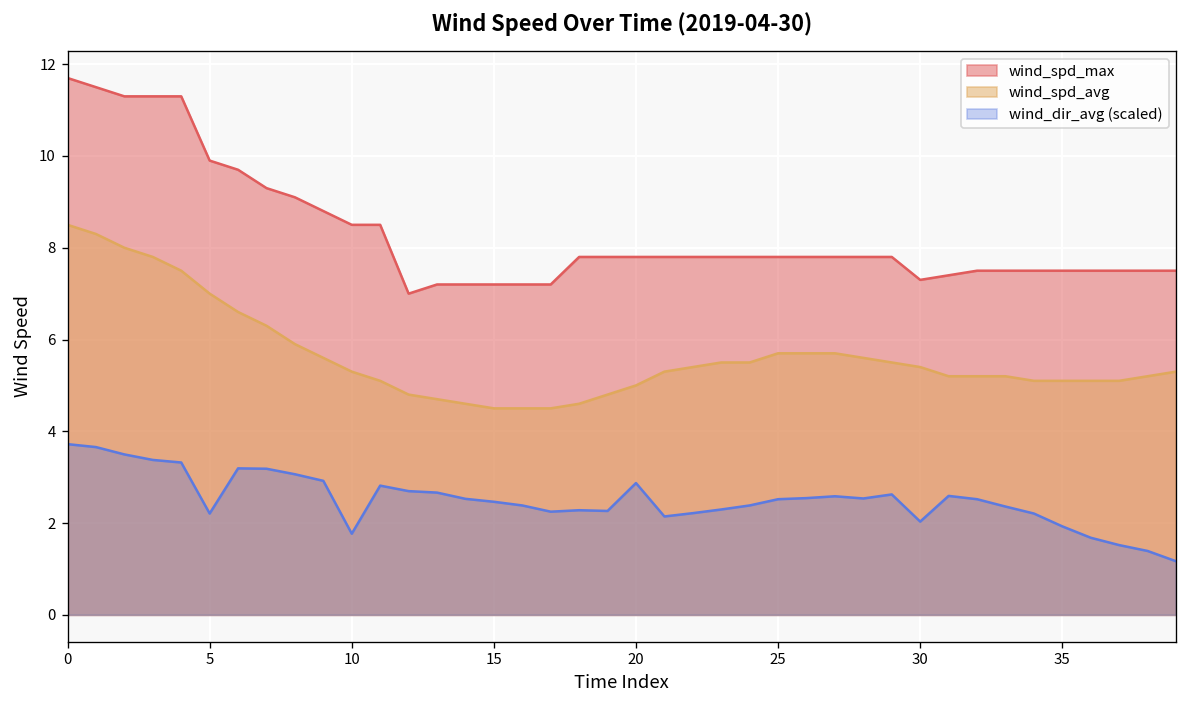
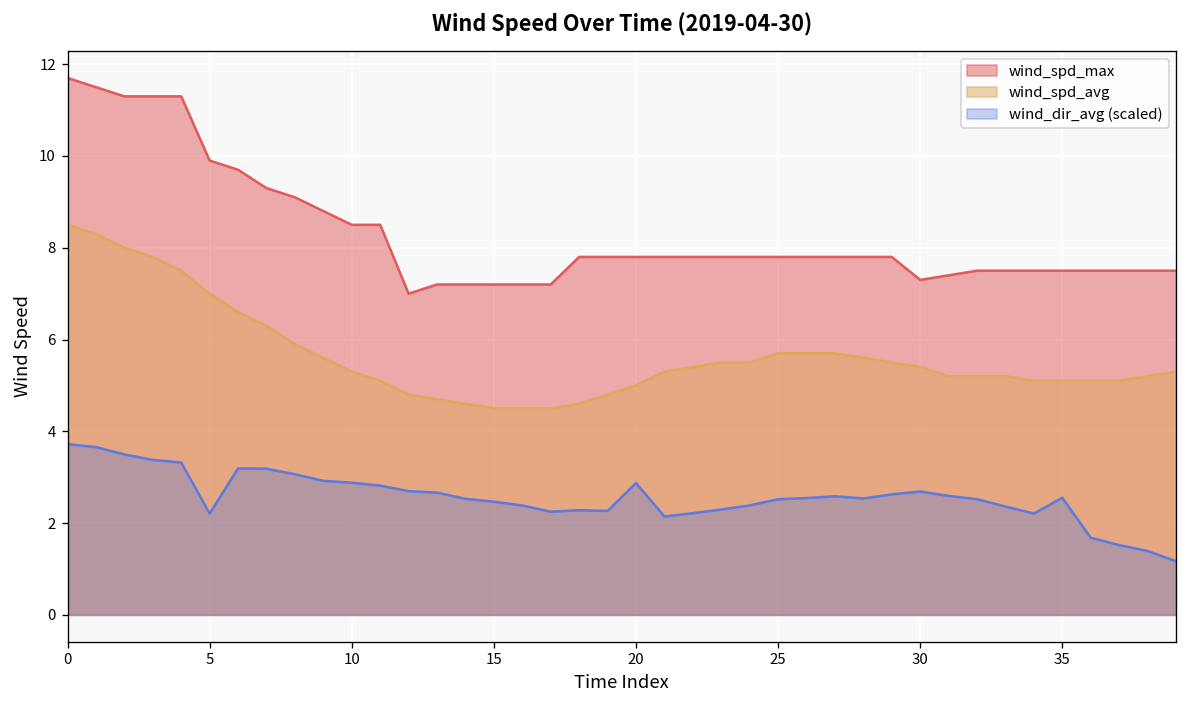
wind_dir_avg (scaled), 10: 1.8 -> 2.9
wind_dir_avg (scaled), 30: 2.0 -> 2.7
wind_dir_avg (scaled), 35: 1.9 -> 2.6
